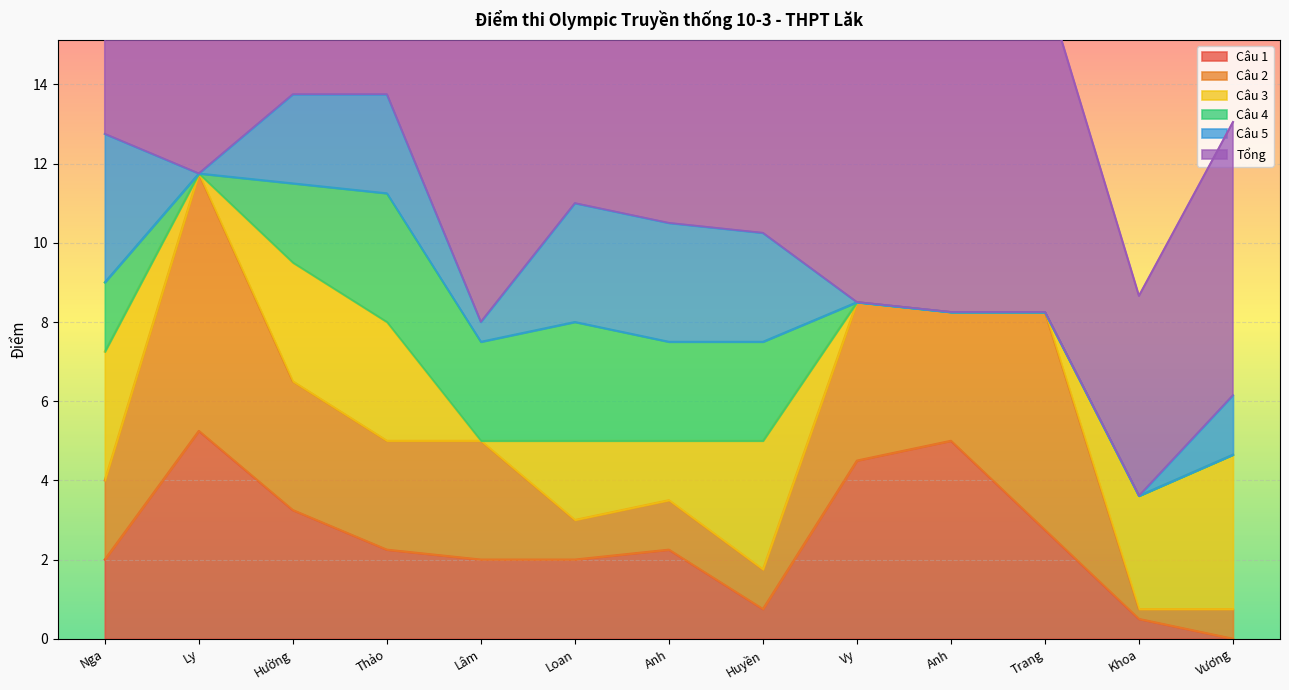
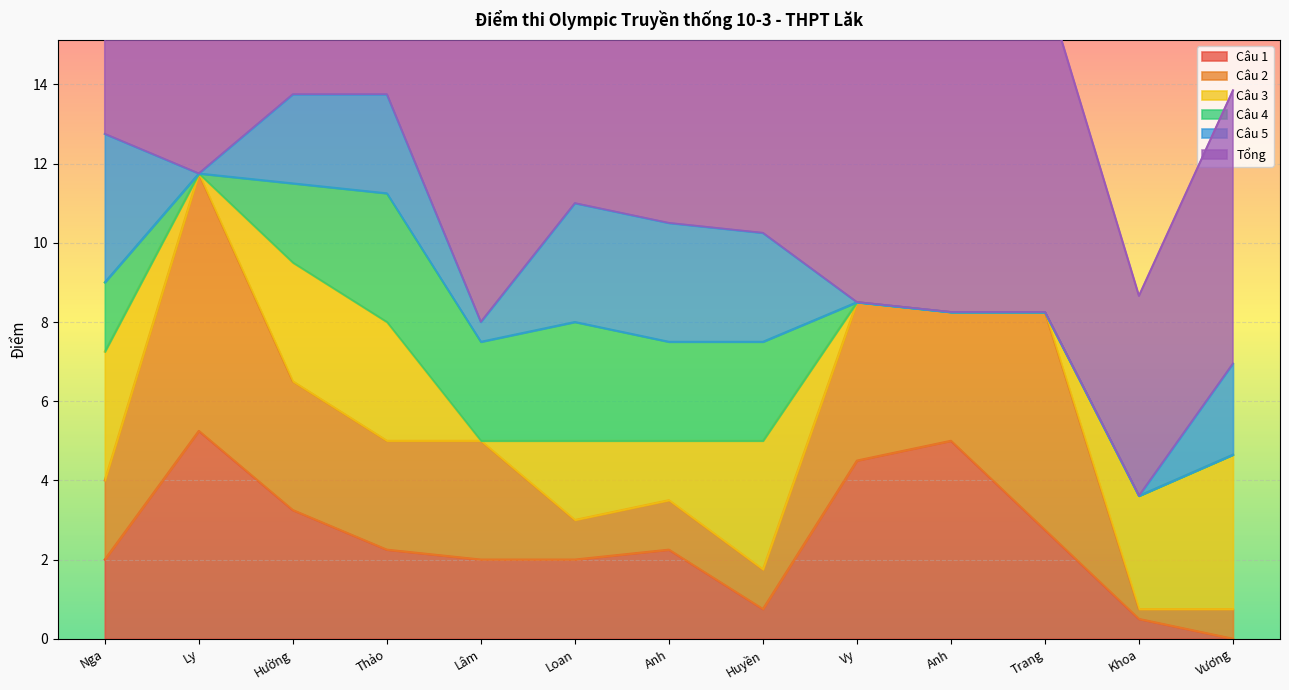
Câu 5, Vương: 1.5 -> 2.3
